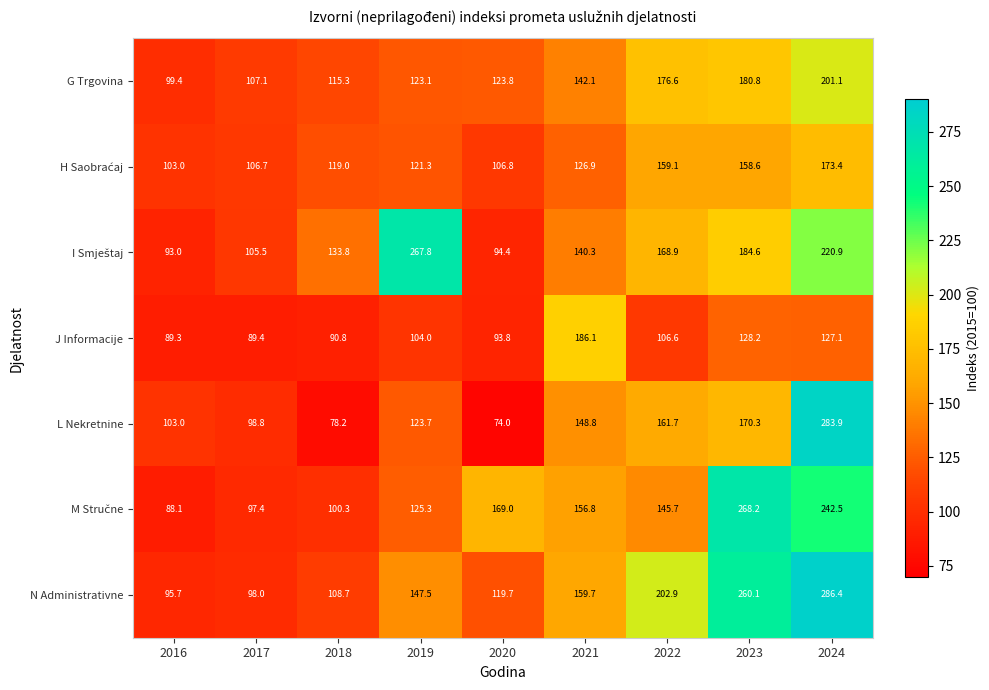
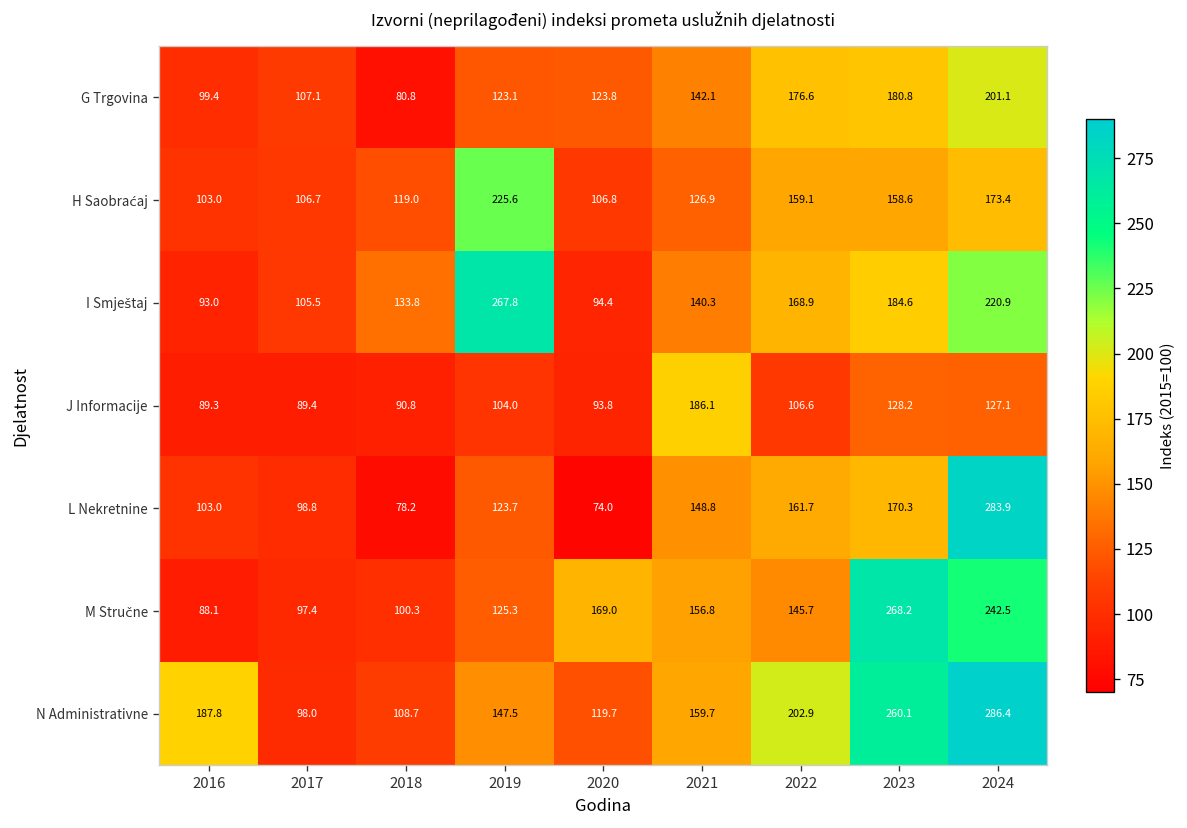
G Trgovina, 2018: 115.3 -> 80.8
H Saobraćaj, 2019: 121.3 -> 225.6
N Administrativne, 2016: 95.7 -> 187.8
